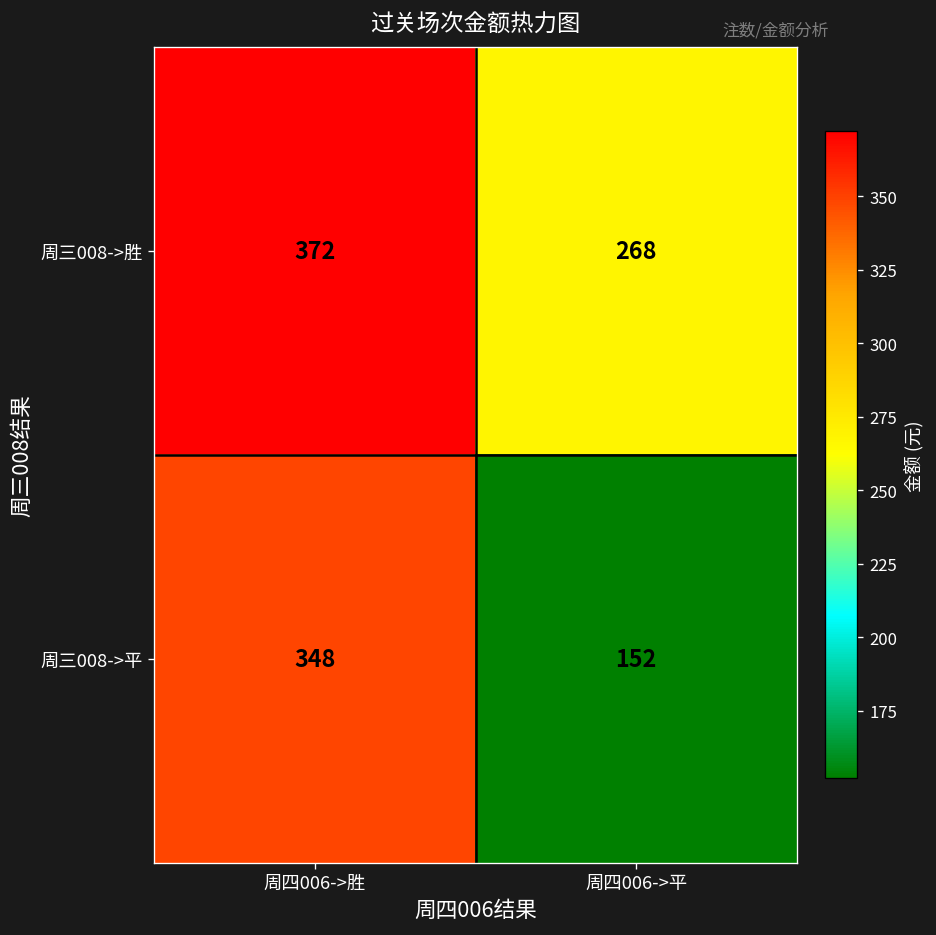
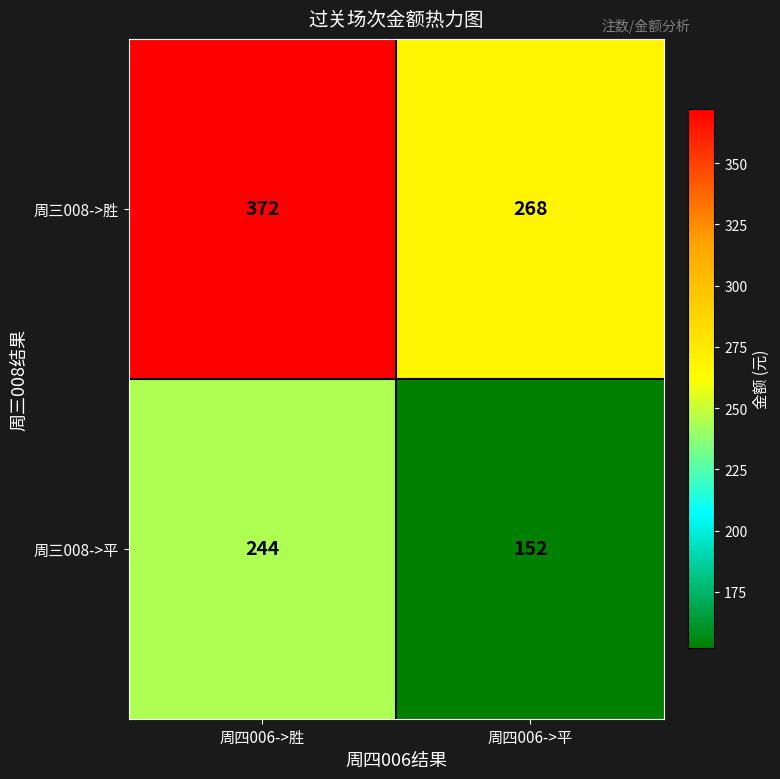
周三008->平, 周四006->胜: 348 -> 244
